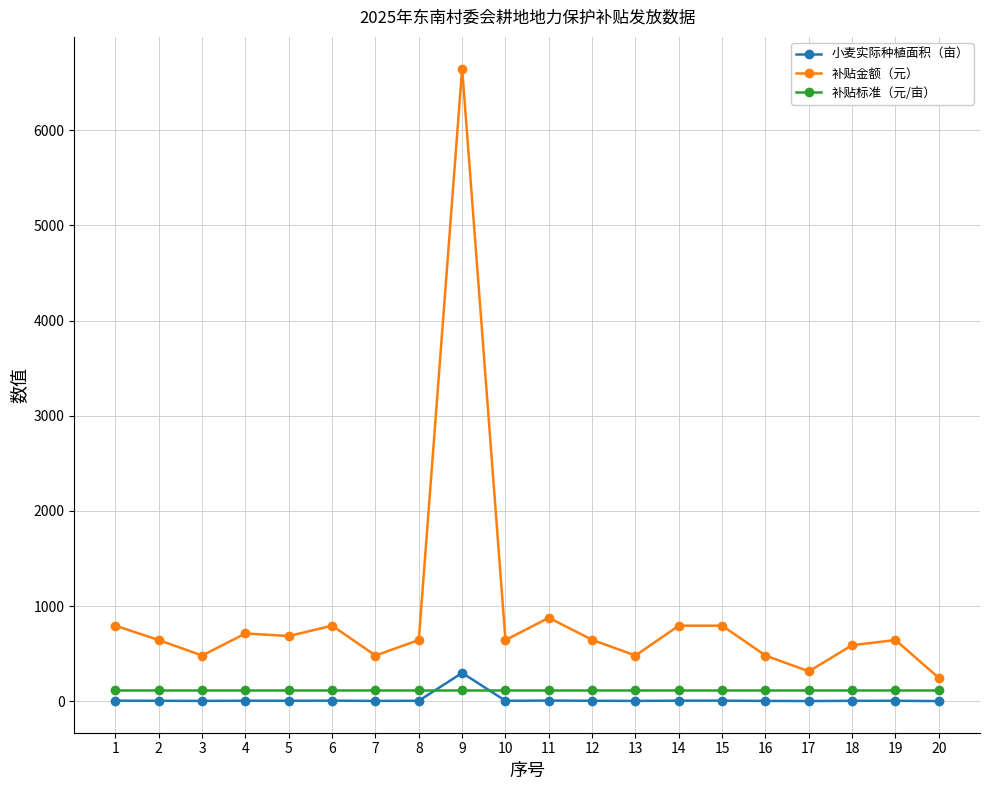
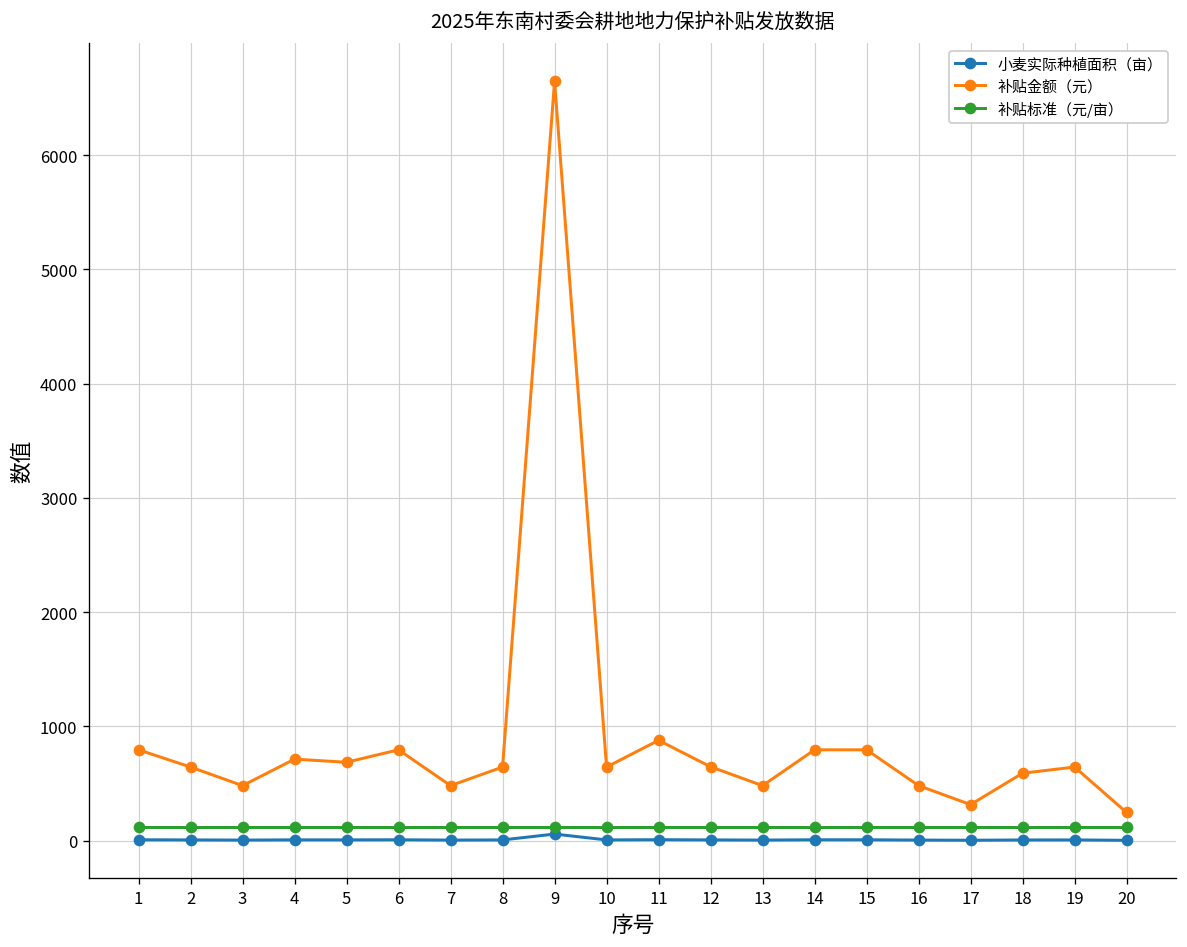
小麦实际种植面积（亩）, 9: 300 -> 100
